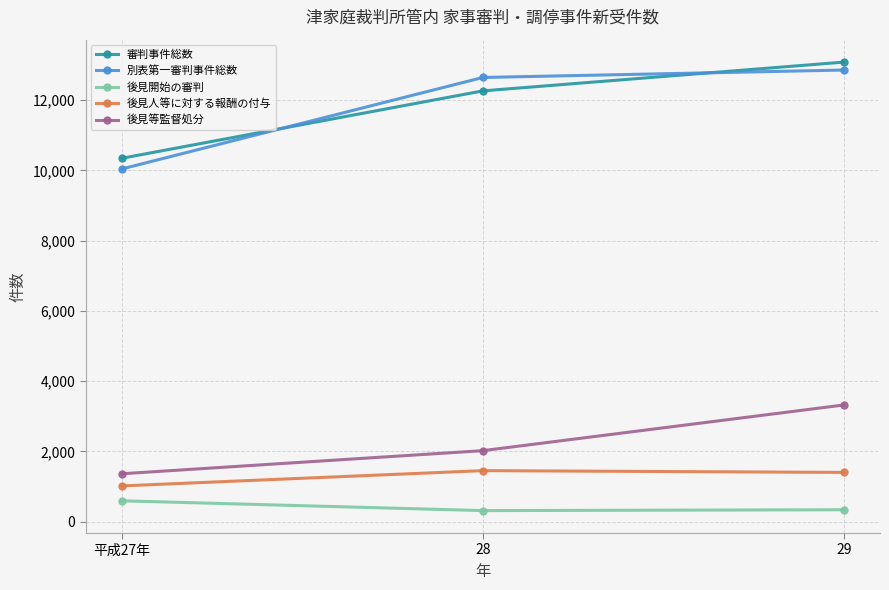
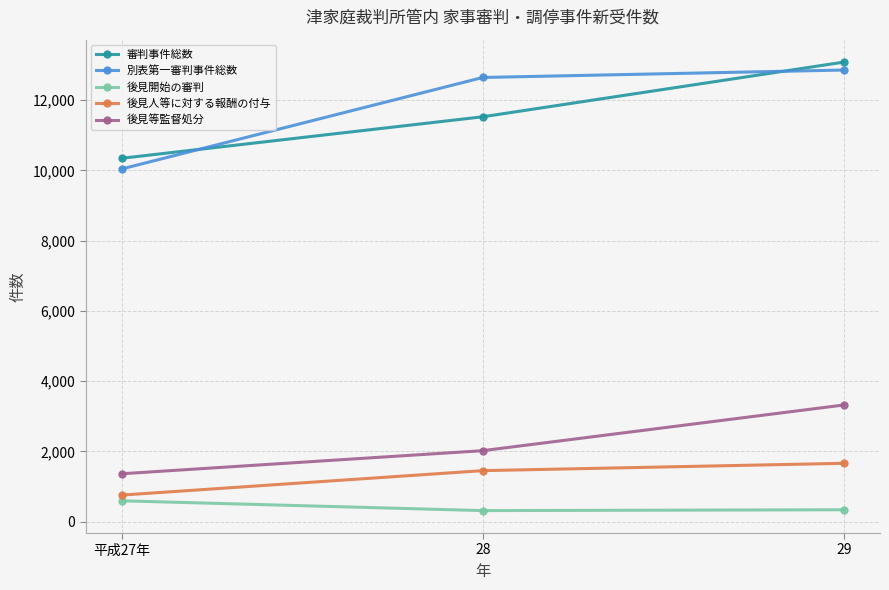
後見人等に対する報酬の付与, 平成27年: 1,000 -> 800
審判事件総数, 28: 12,300 -> 11,500
後見人等に対する報酬の付与, 29: 1,400 -> 1,700
